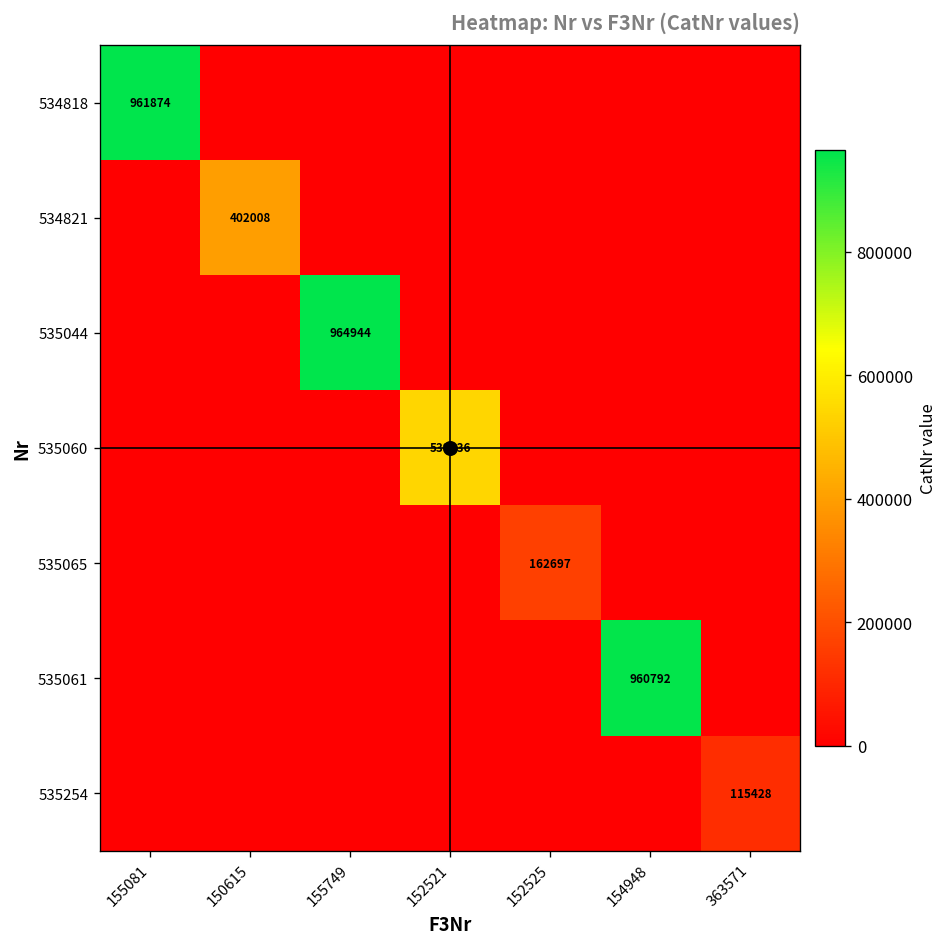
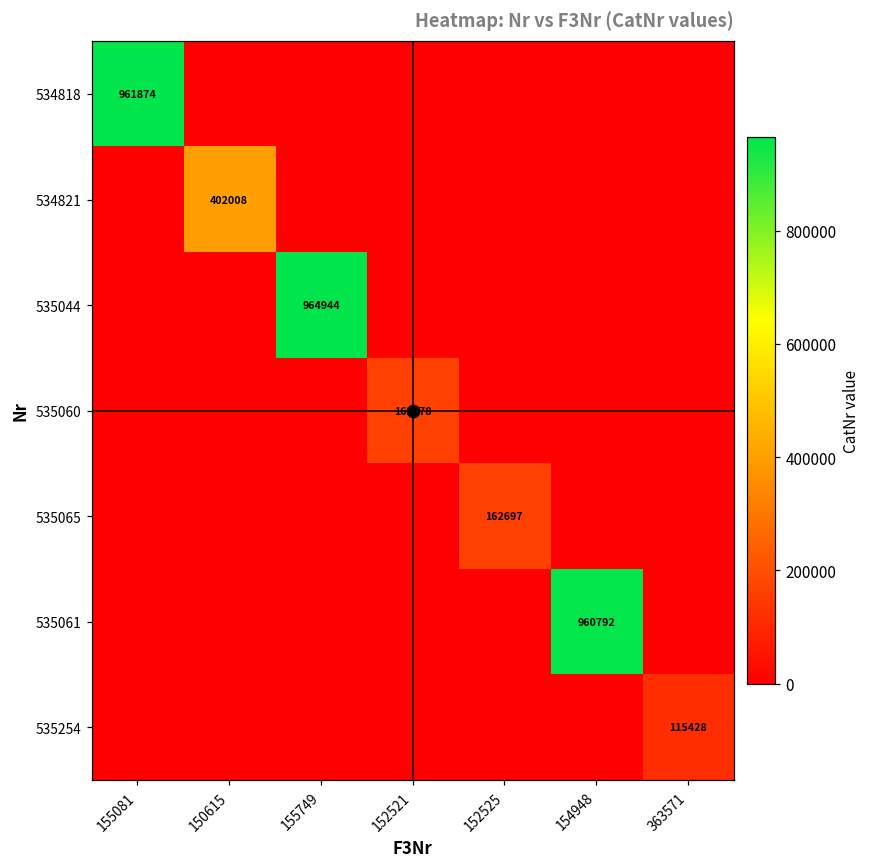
535060, 152521: 539036 -> 162678
